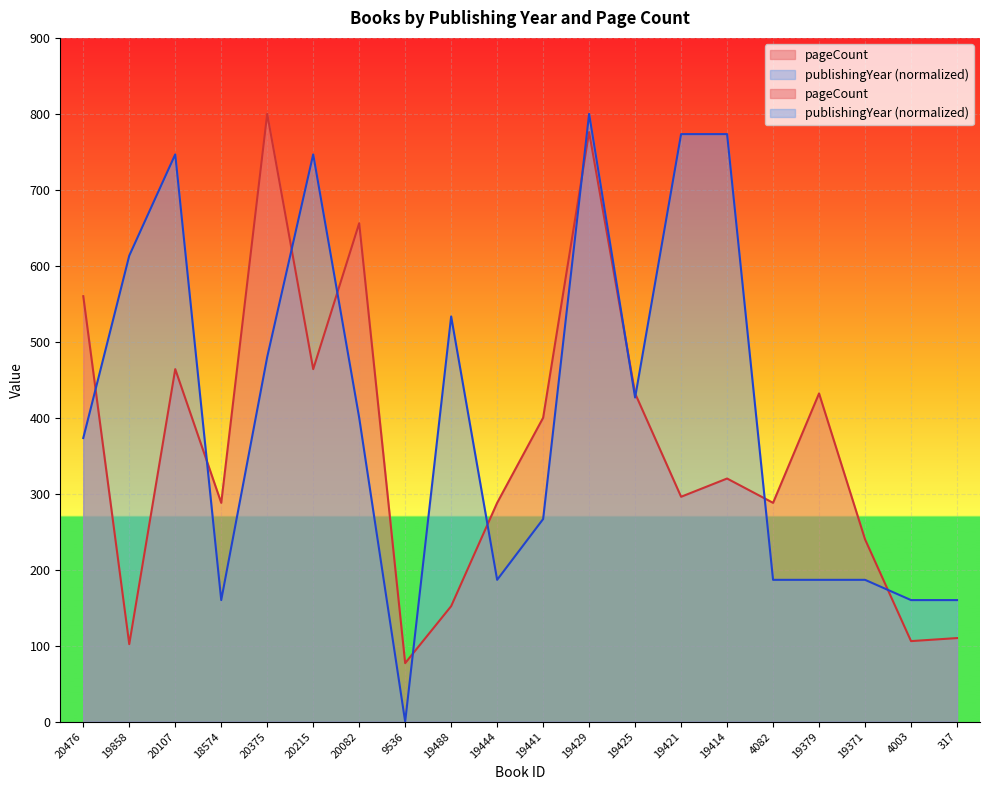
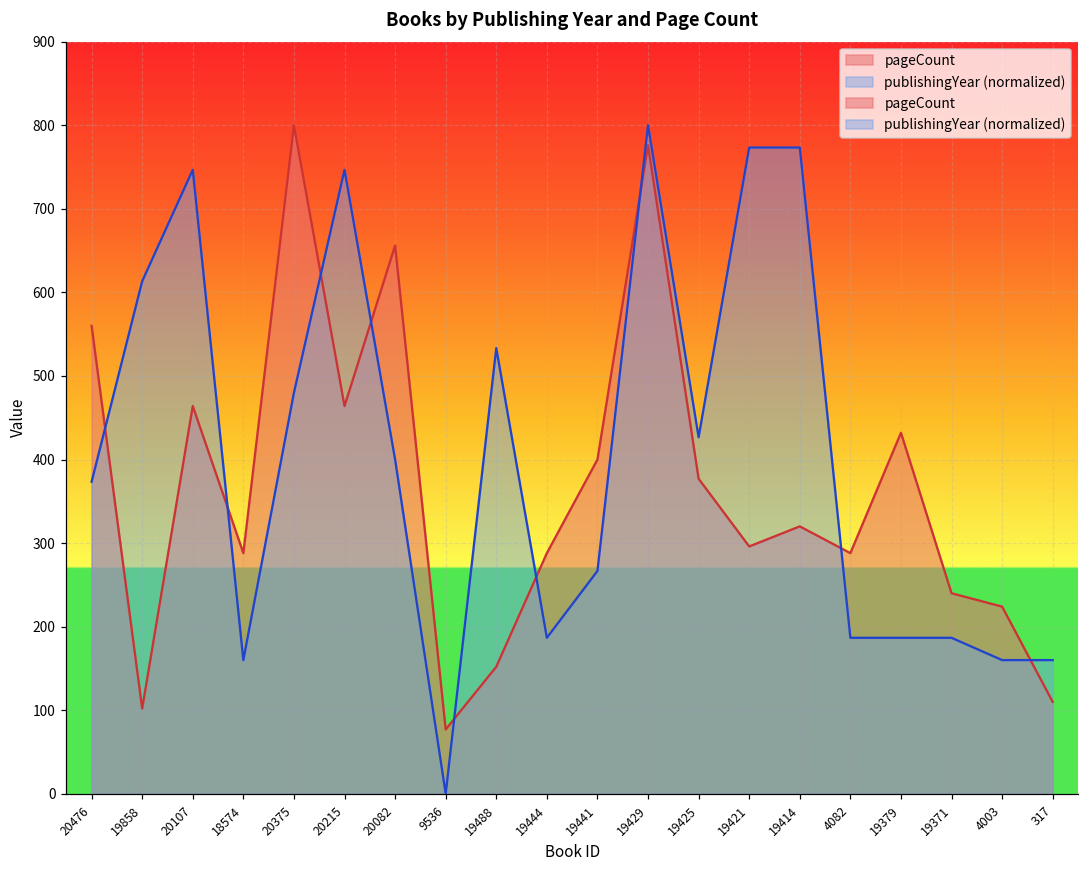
pageCount, 19425: 430 -> 380
pageCount, 4003: 110 -> 220
